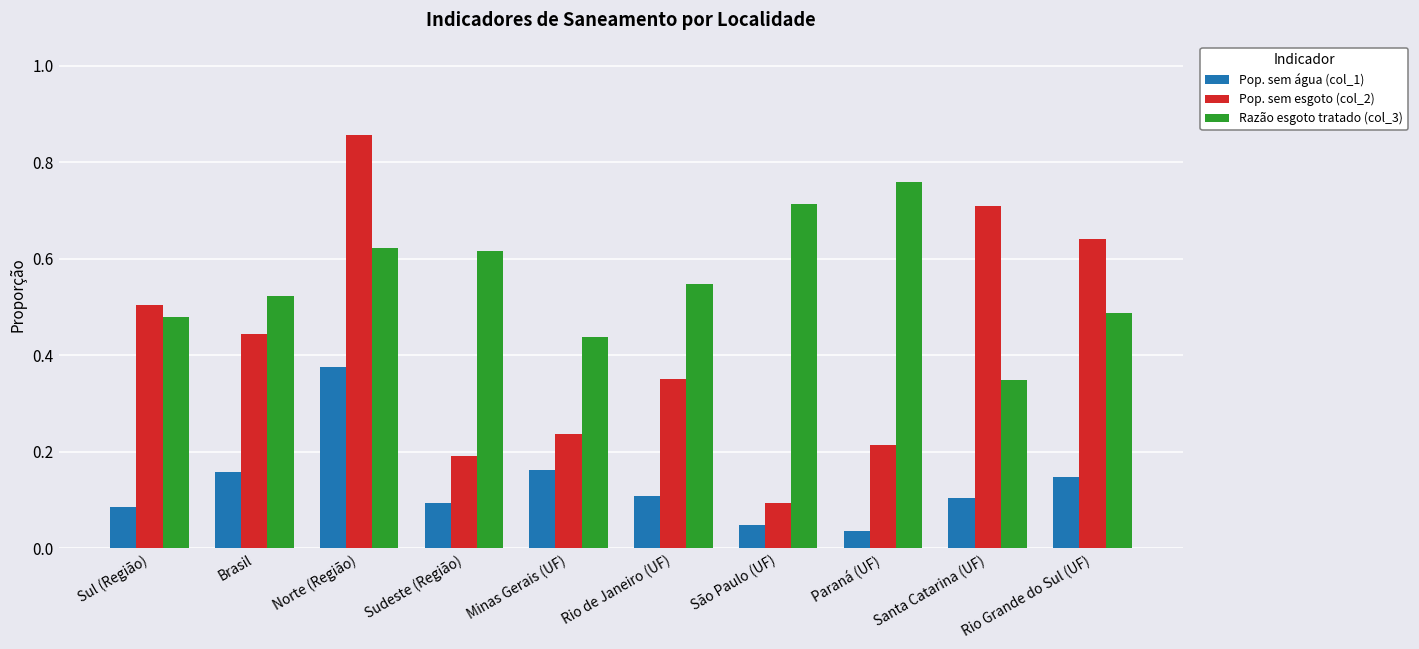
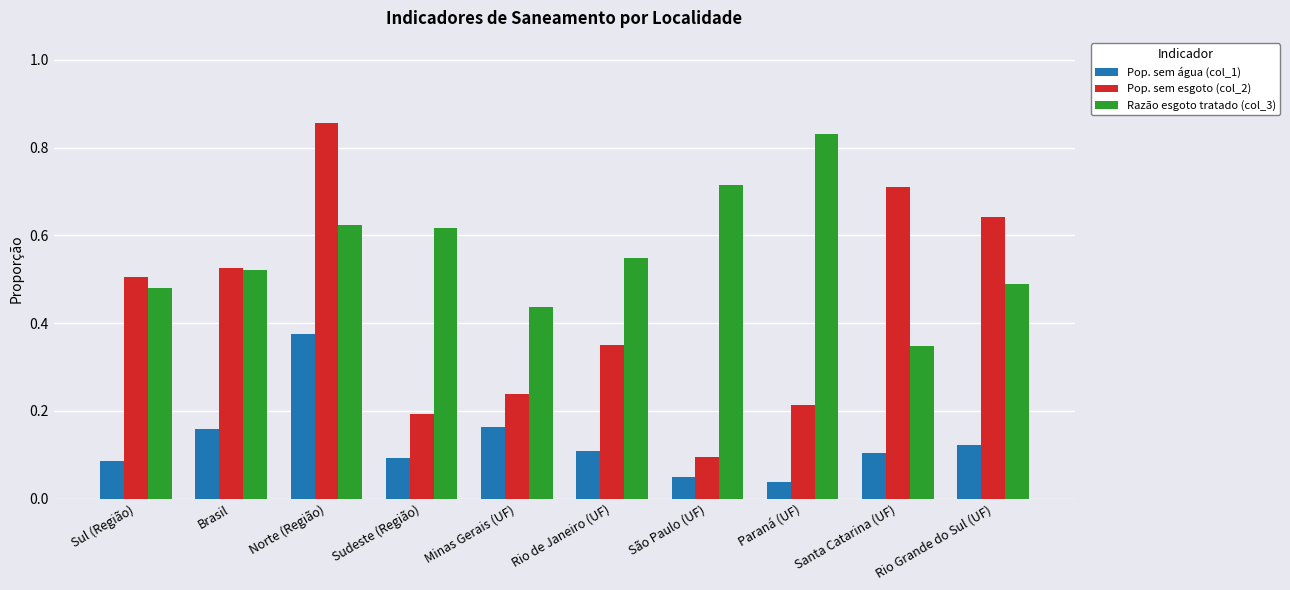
Pop. sem esgoto (col_2), Brasil: 0.45 -> 0.53
Razão esgoto tratado (col_3), Paraná (UF): 0.76 -> 0.83
Pop. sem água (col_1), Rio Grande do Sul (UF): 0.15 -> 0.12
